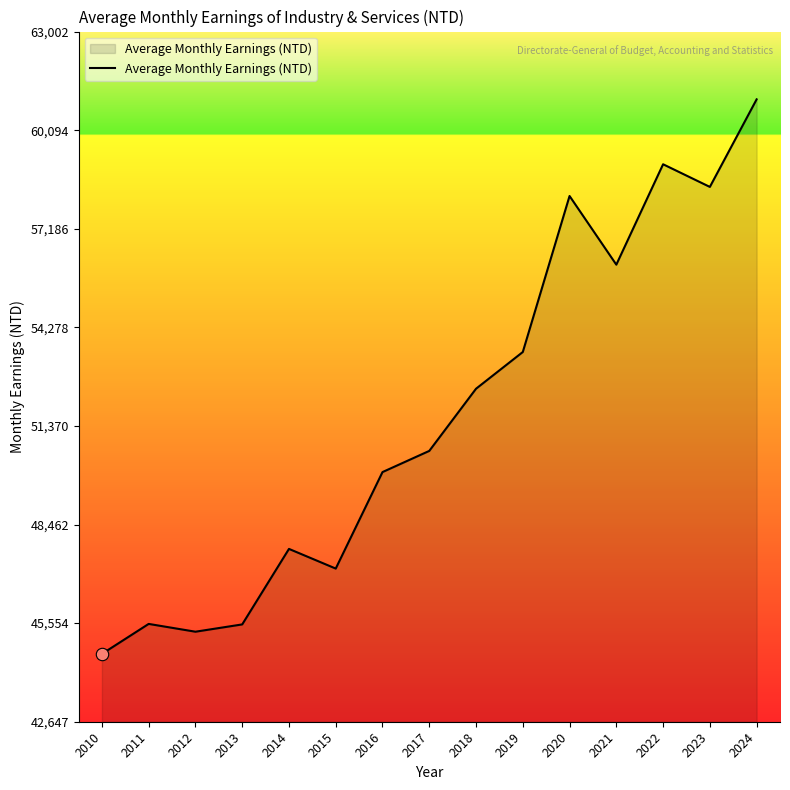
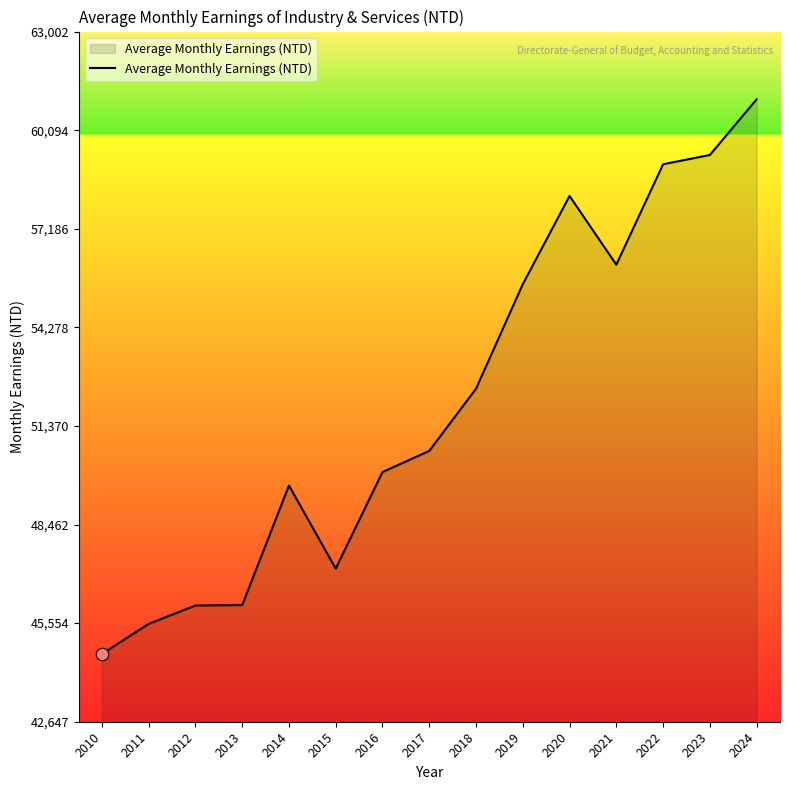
Average Monthly Earnings (NTD), 2012: 45,300 -> 46,100
Average Monthly Earnings (NTD), 2013: 45,500 -> 46,100
Average Monthly Earnings (NTD), 2014: 47,700 -> 49,600
Average Monthly Earnings (NTD), 2019: 53,600 -> 55,600
Average Monthly Earnings (NTD), 2023: 58,400 -> 59,400
